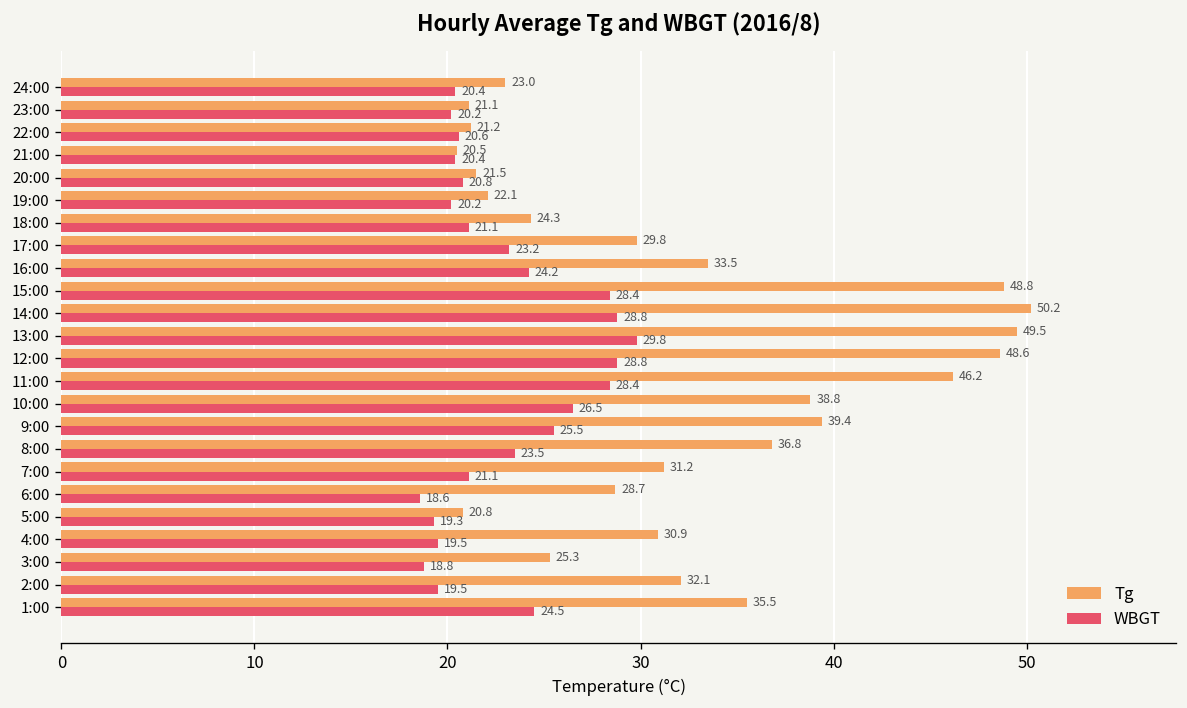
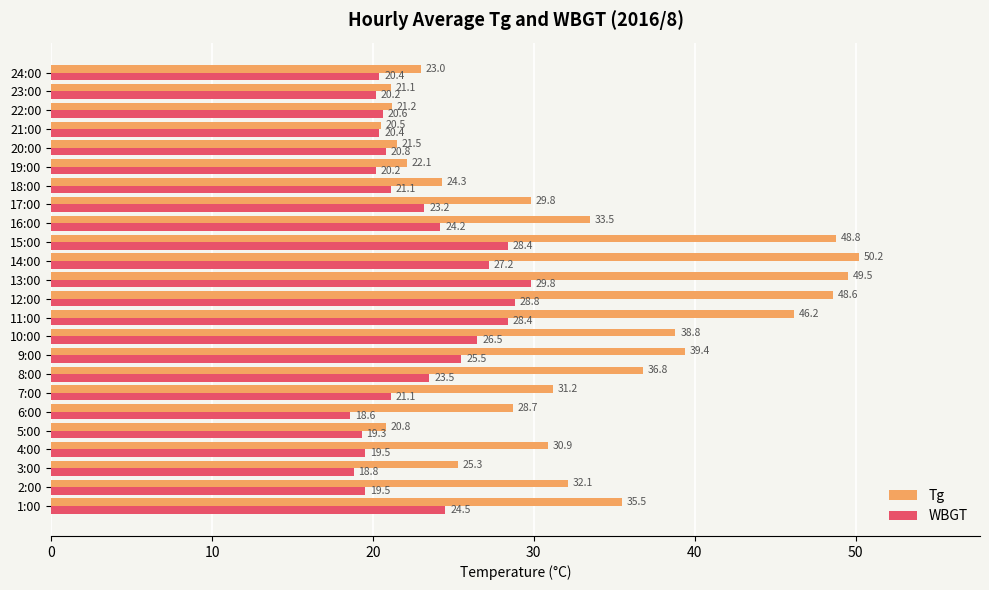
WBGT, 14:00: 28.8 -> 27.2
